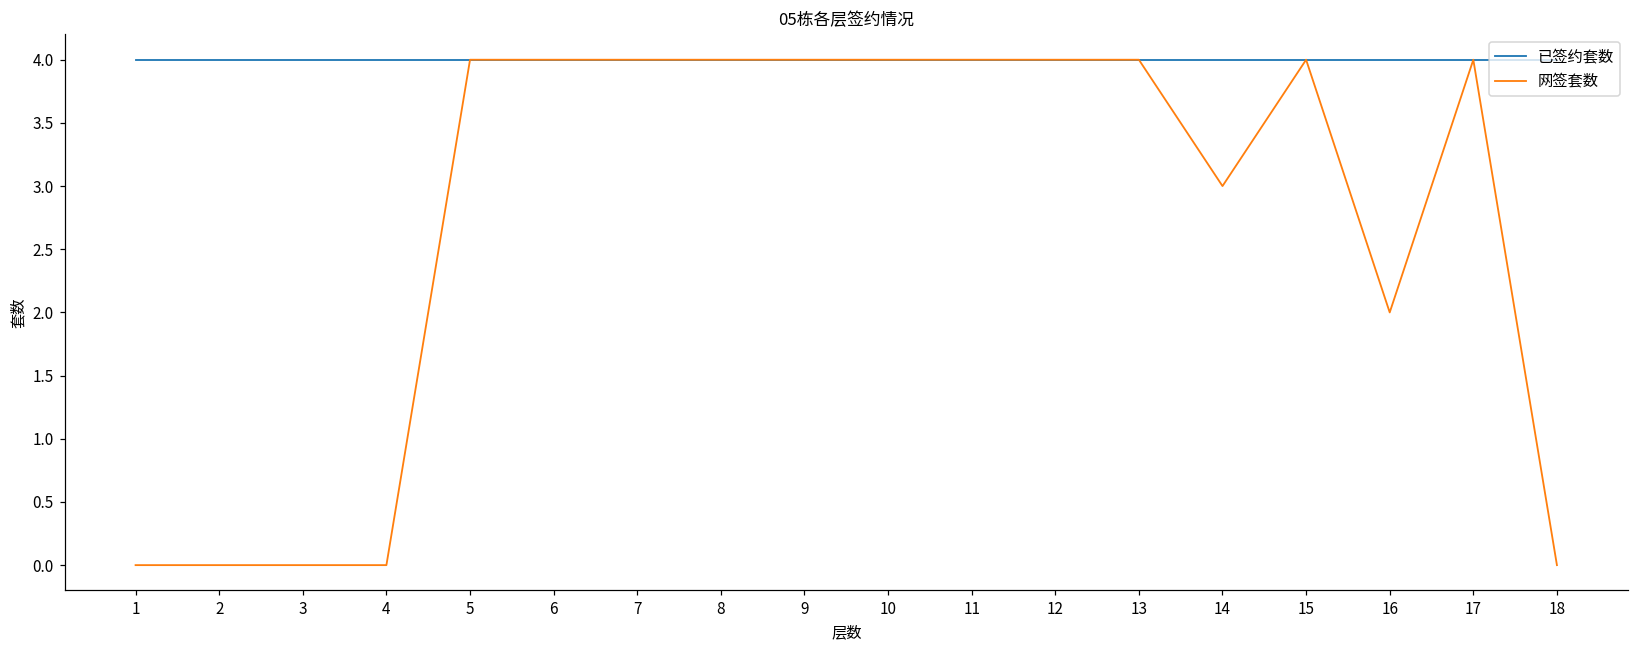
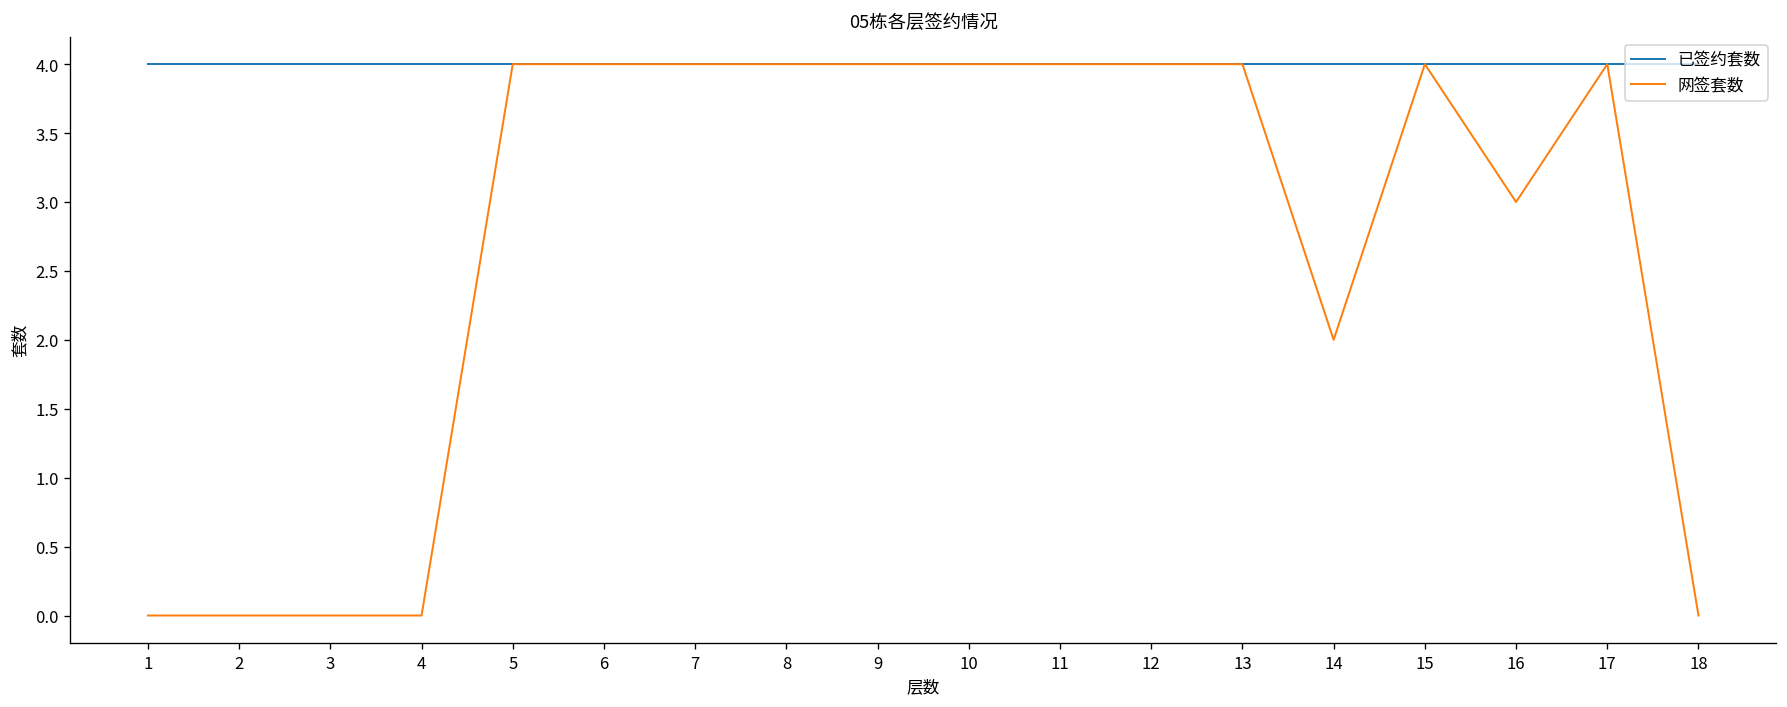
网签套数, 14: 3 -> 2
网签套数, 16: 2 -> 3
